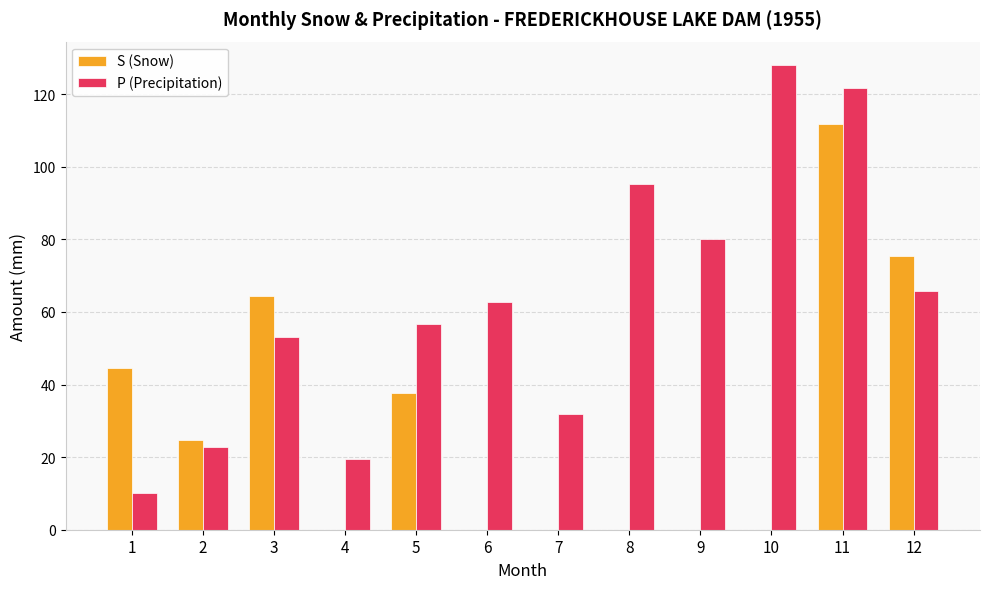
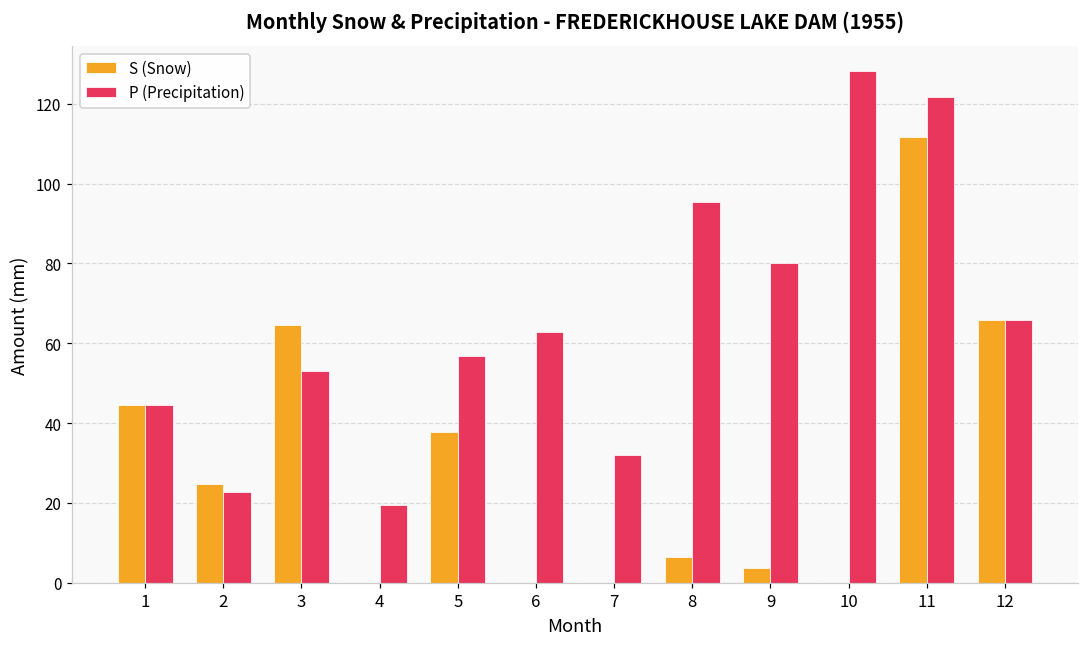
P (Precipitation), 1: 10 -> 45
S (Snow), 8: 0 -> 7
S (Snow), 9: 0 -> 4
S (Snow), 12: 75 -> 66
